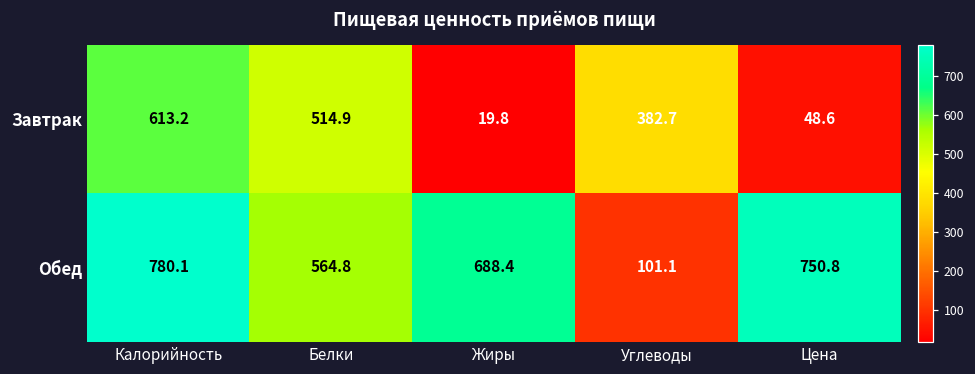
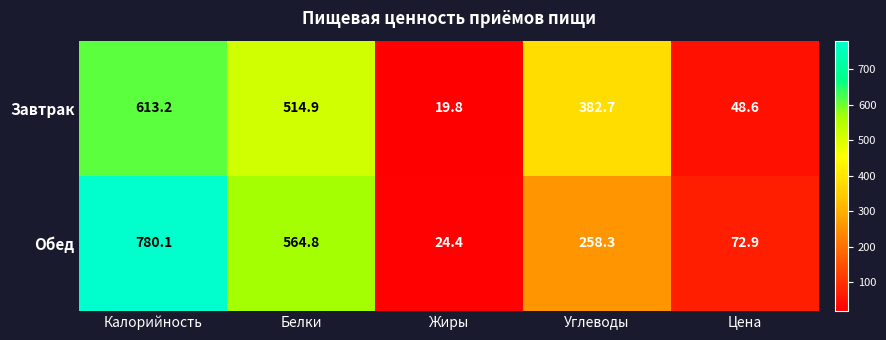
Обед, Жиры: 688.4 -> 24.4
Обед, Углеводы: 101.1 -> 258.3
Обед, Цена: 750.8 -> 72.9
